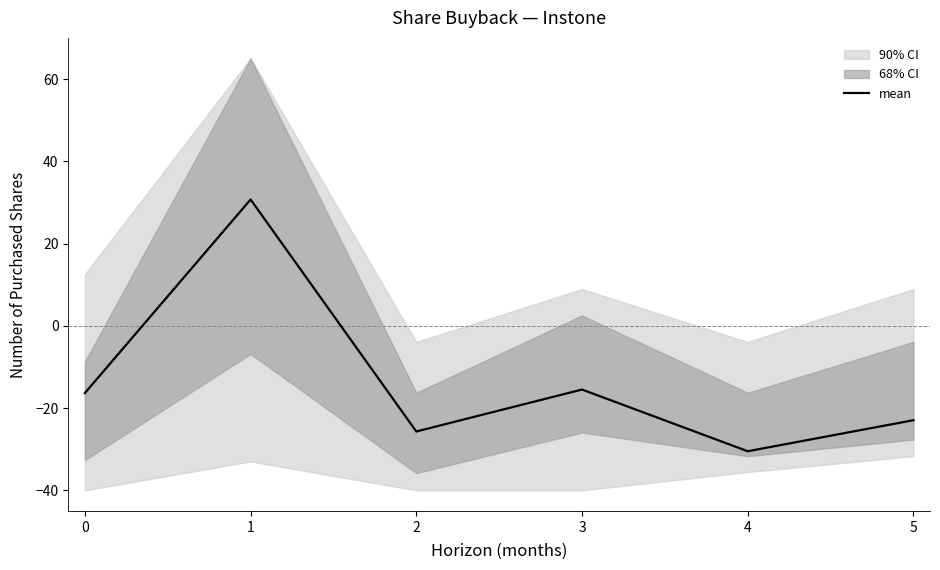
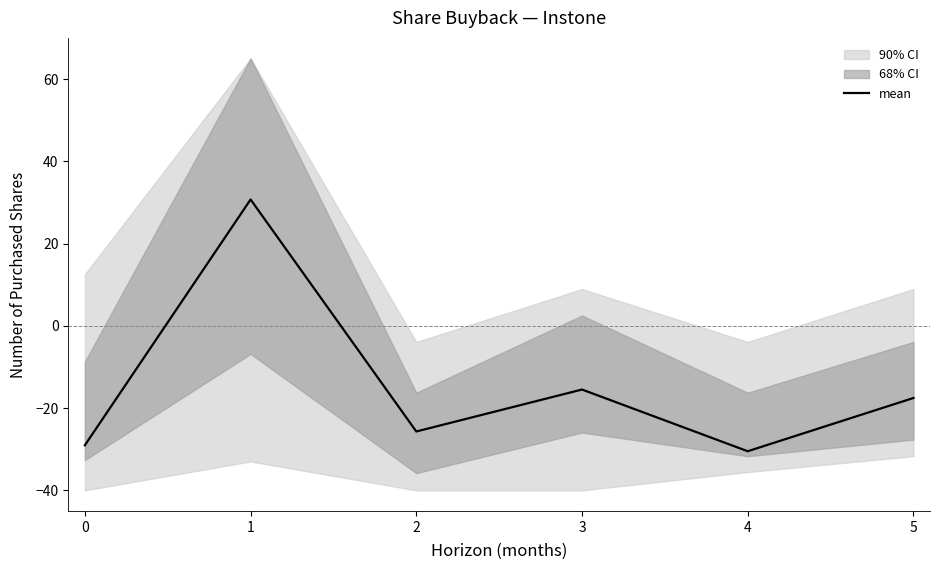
mean, 0: -16 -> -29
mean, 5: -23 -> -18
